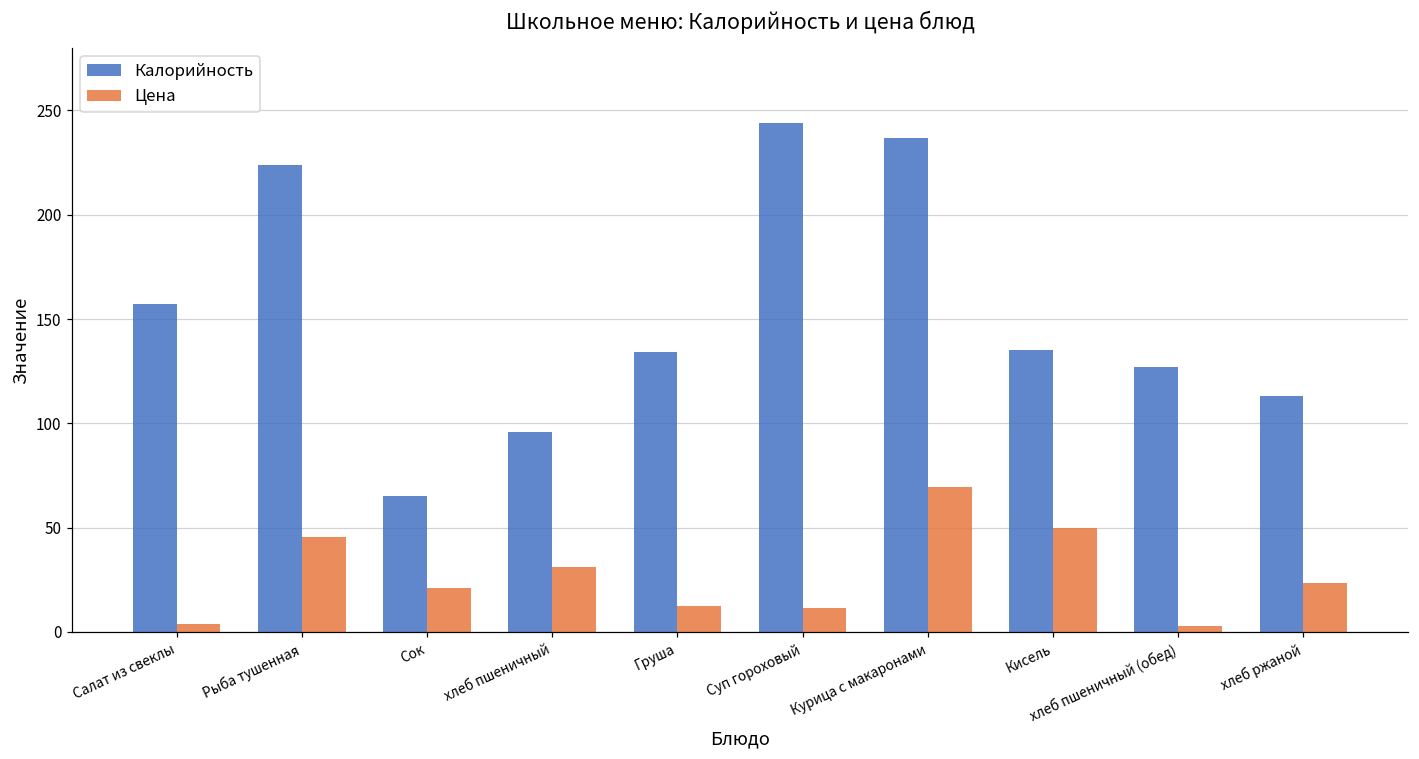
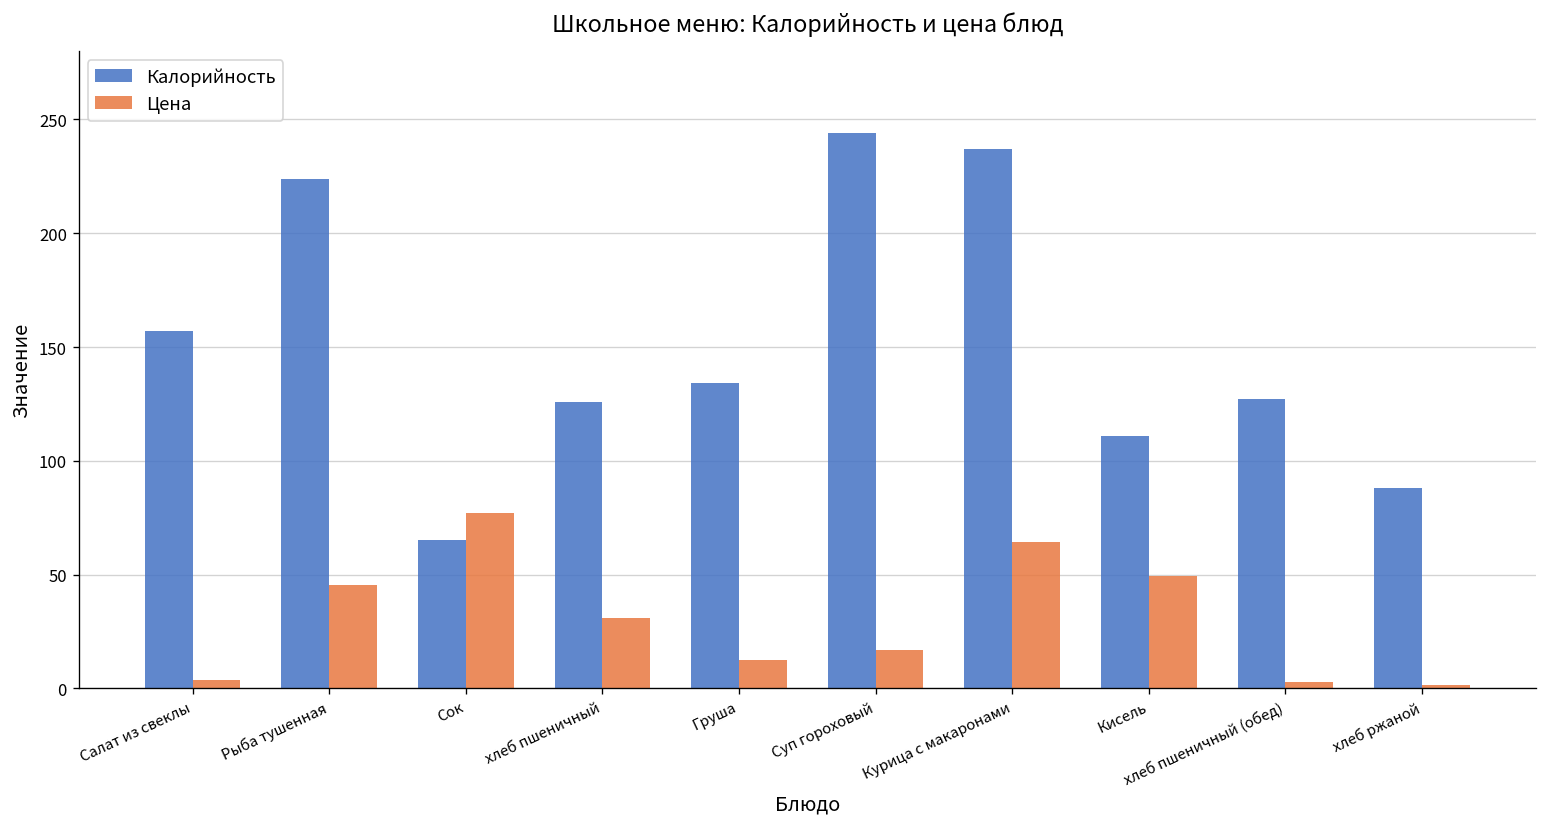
Цена, Сок: 21 -> 77
Калорийность, хлеб пшеничный: 96 -> 126
Цена, Суп гороховый: 12 -> 17
Цена, Курица с макаронами: 69 -> 64
Калорийность, Кисель: 135 -> 111
Калорийность, хлеб ржаной: 113 -> 88
Цена, хлеб ржаной: 23 -> 2
